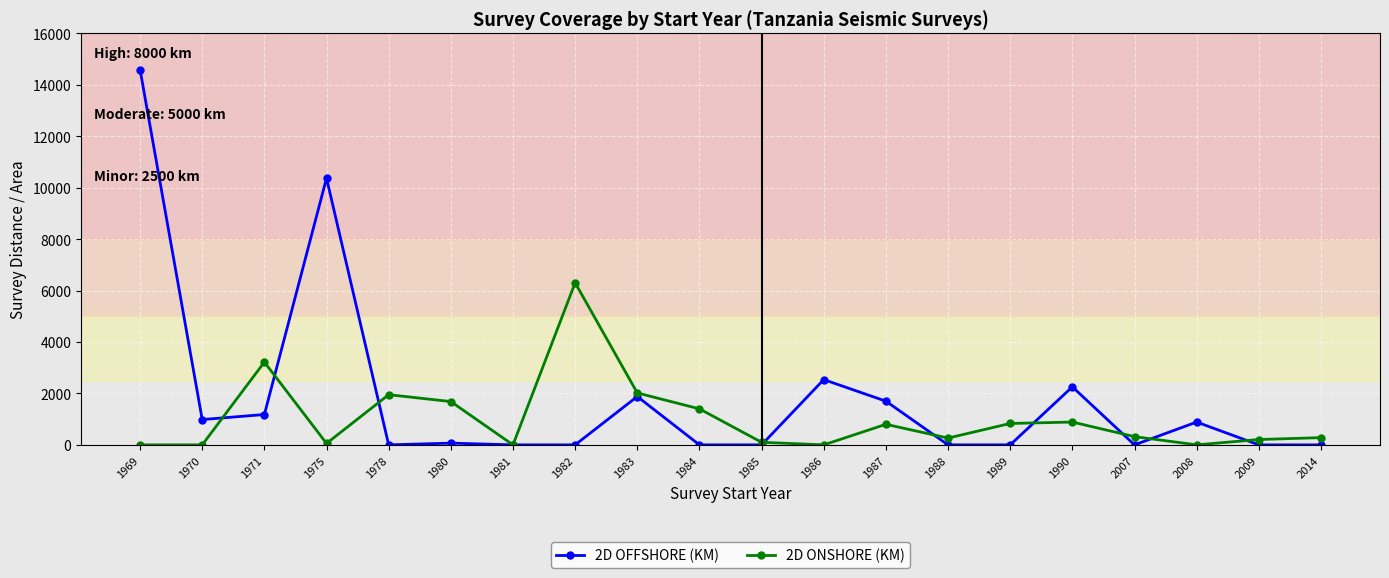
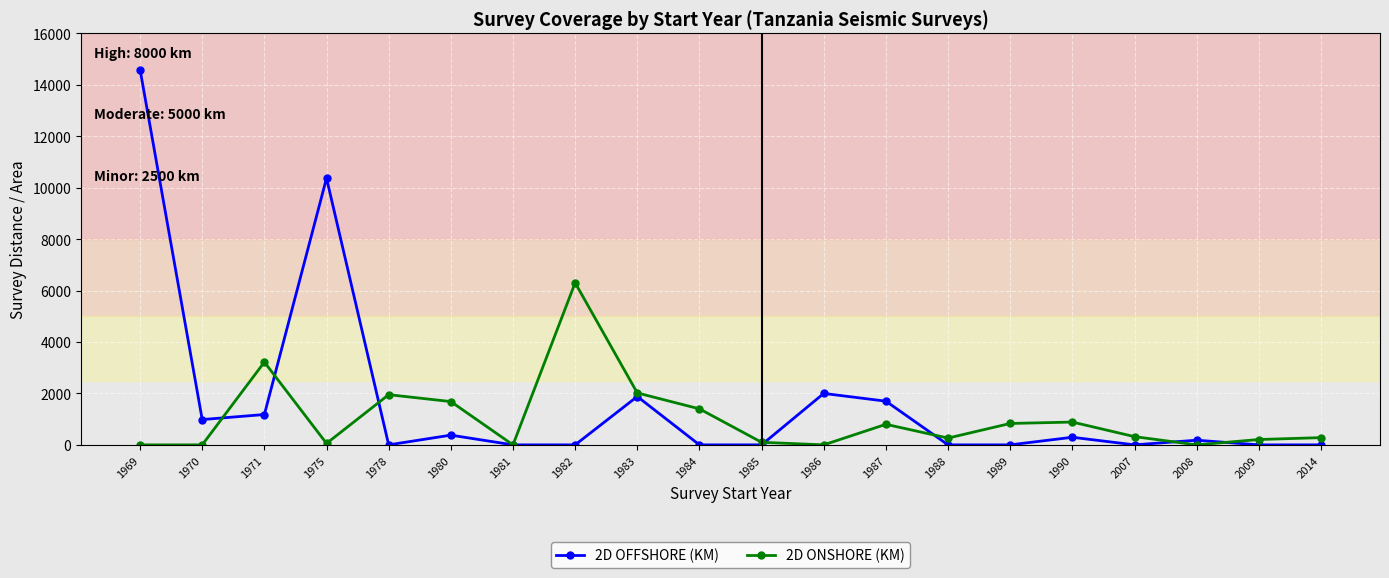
2D OFFSHORE (KM), 1980: 100 -> 400
2D OFFSHORE (KM), 1986: 2500 -> 2000
2D OFFSHORE (KM), 1990: 2300 -> 300
2D OFFSHORE (KM), 2008: 900 -> 200
